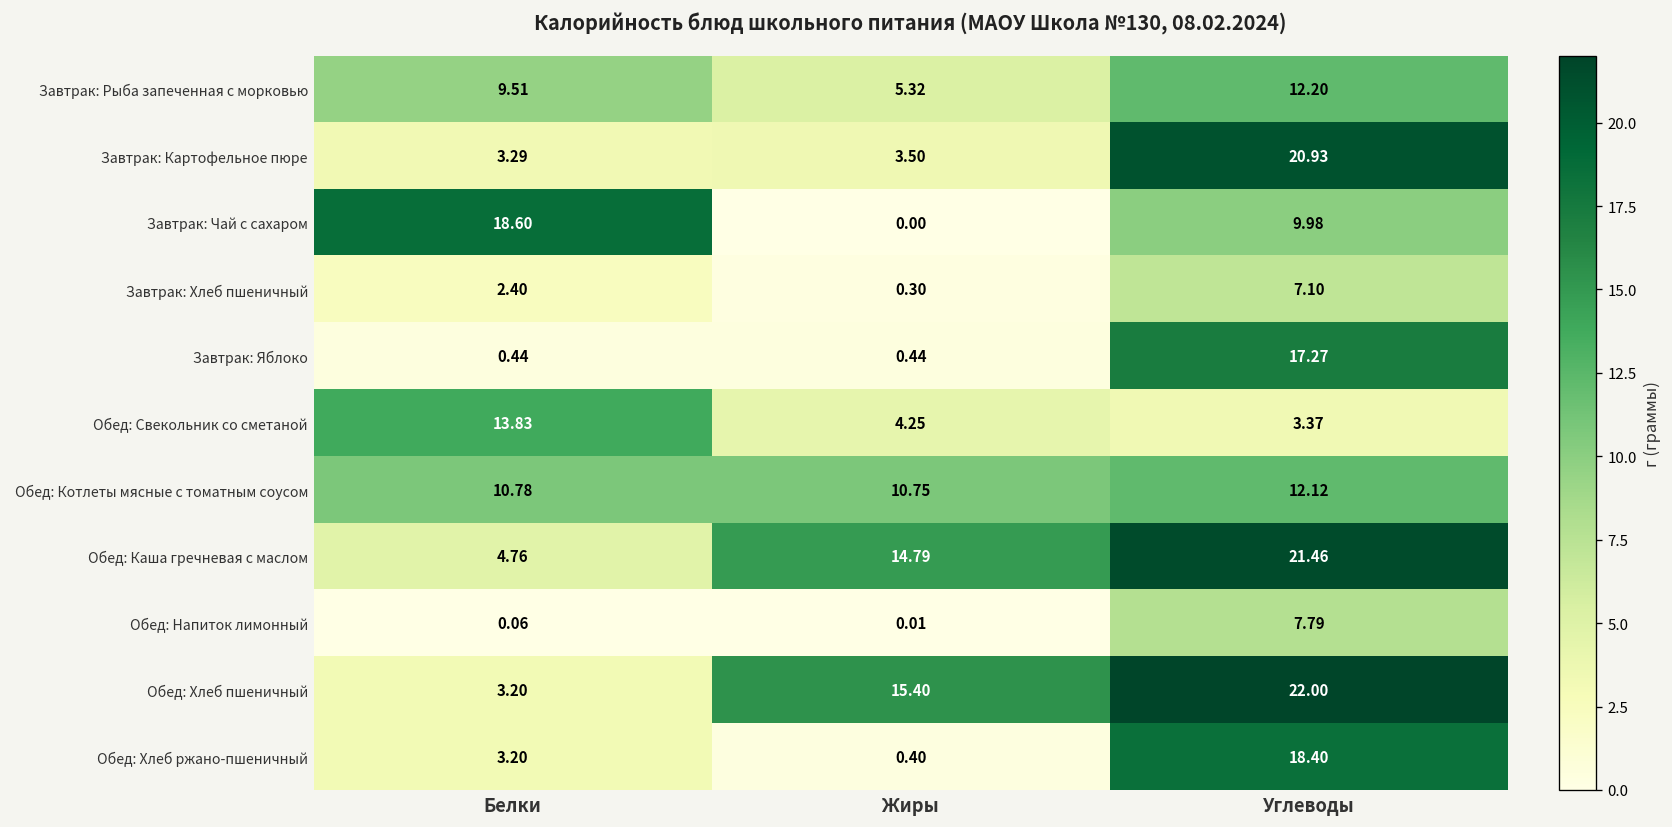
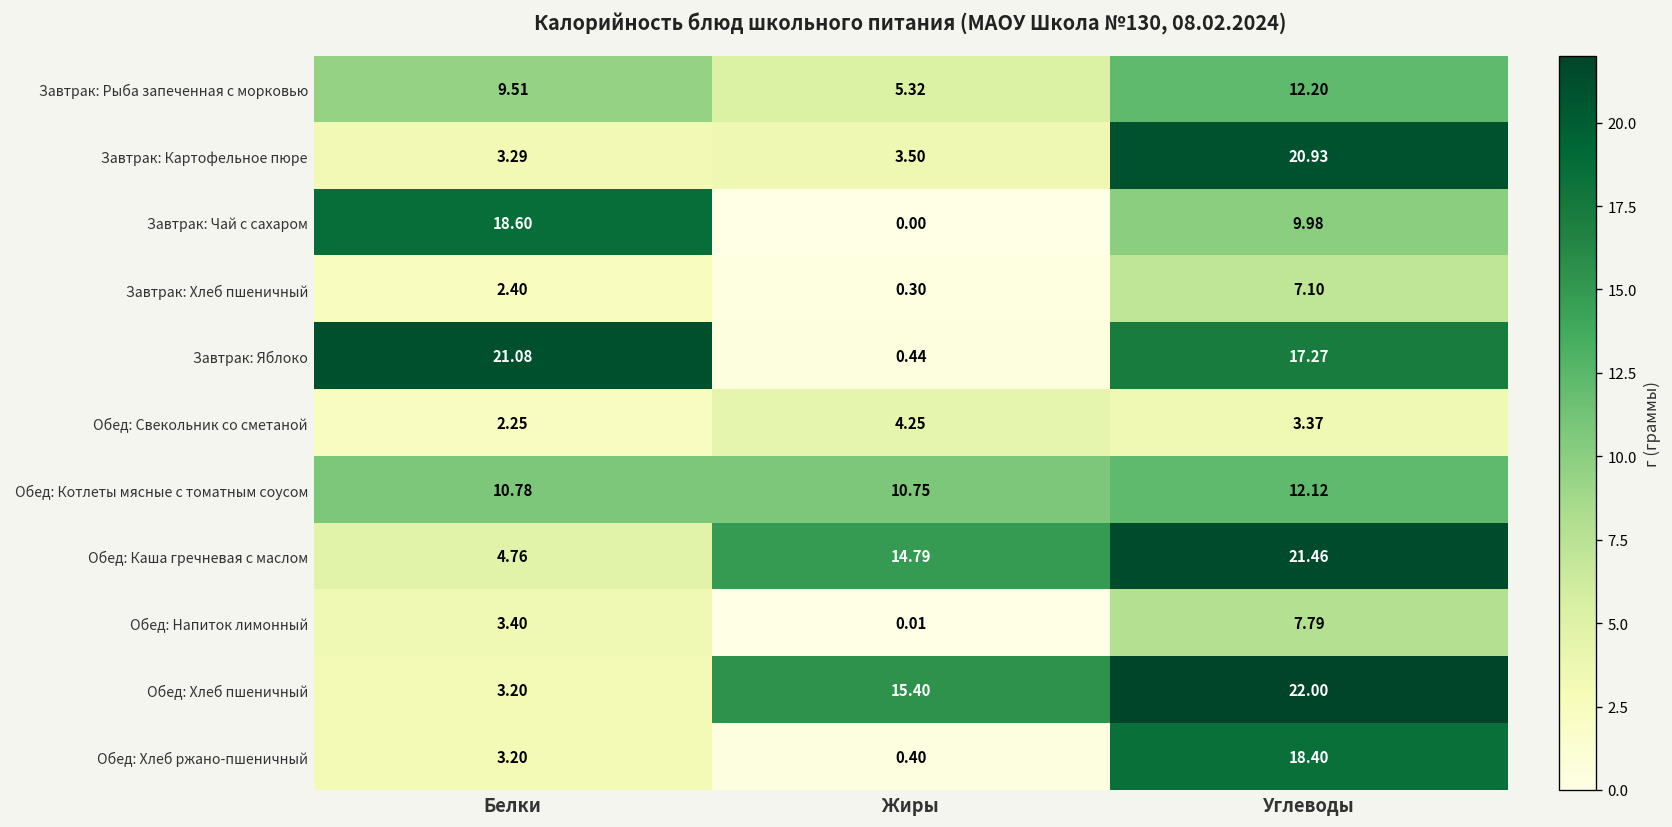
Завтрак: Яблоко, Белки: 0.44 -> 21.08
Обед: Свекольник со сметаной, Белки: 13.83 -> 2.25
Обед: Напиток лимонный, Белки: 0.06 -> 3.40
